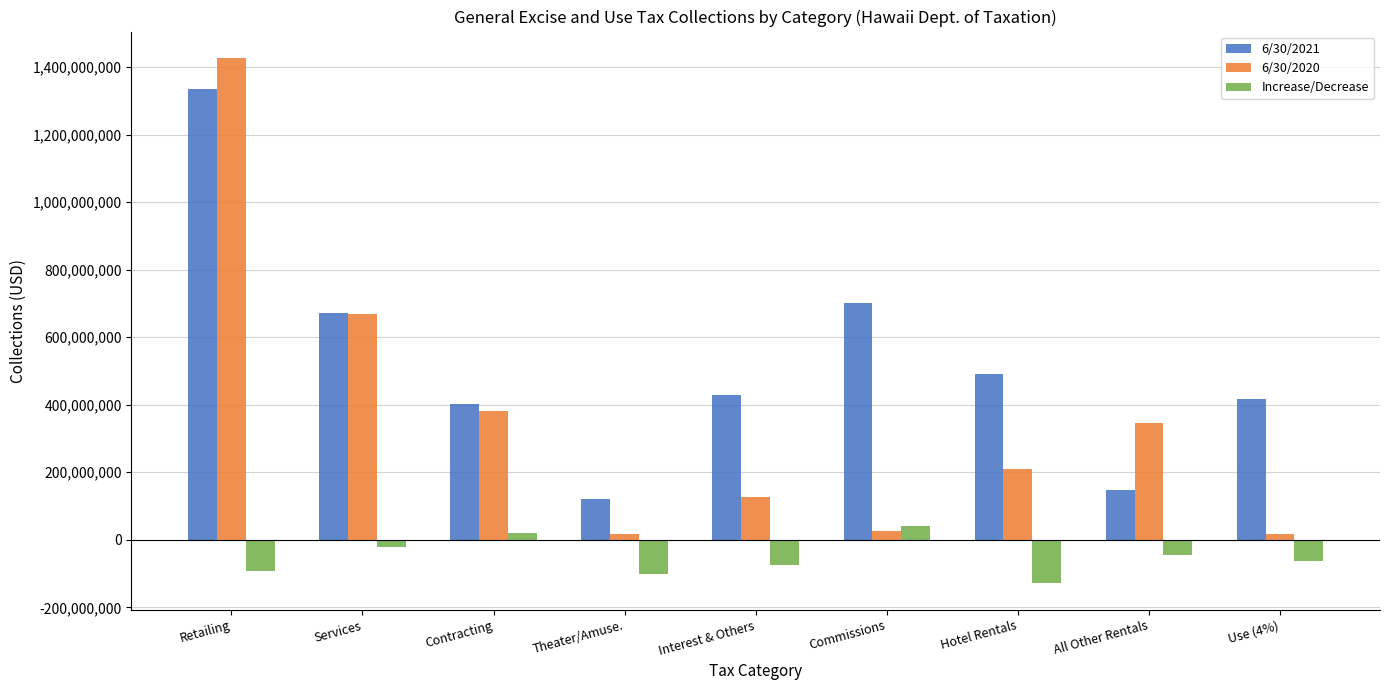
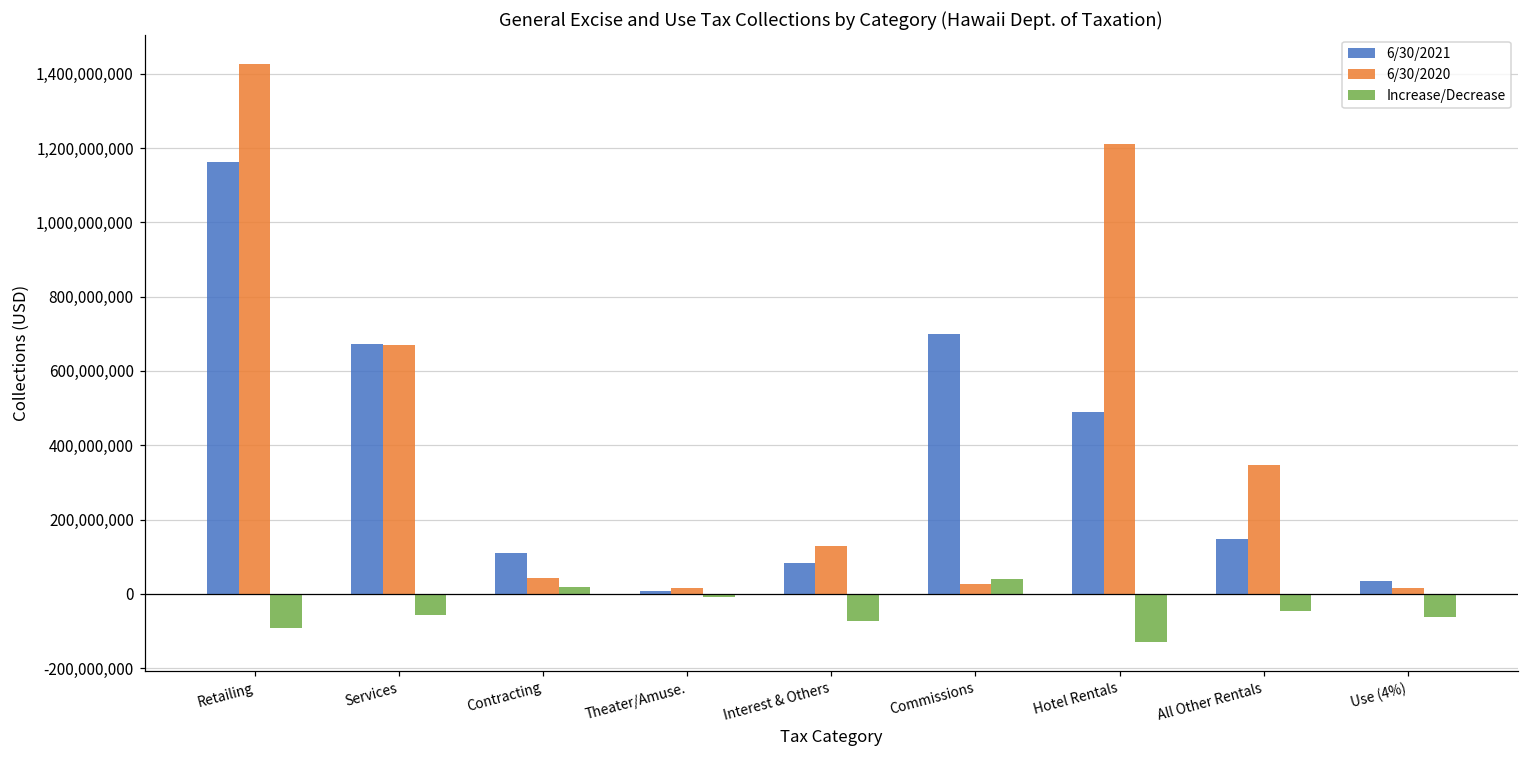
6/30/2021, Retailing: 1,330,000,000 -> 1,160,000,000
Increase/Decrease, Services: -20,000,000 -> -60,000,000
6/30/2021, Contracting: 400,000,000 -> 110,000,000
6/30/2020, Contracting: 380,000,000 -> 40,000,000
6/30/2021, Theater/Amuse.: 120,000,000 -> 10,000,000
Increase/Decrease, Theater/Amuse.: -100,000,000 -> -10,000,000
6/30/2021, Interest & Others: 430,000,000 -> 80,000,000
6/30/2020, Hotel Rentals: 210,000,000 -> 1,210,000,000
6/30/2021, Use (4%): 420,000,000 -> 40,000,000
